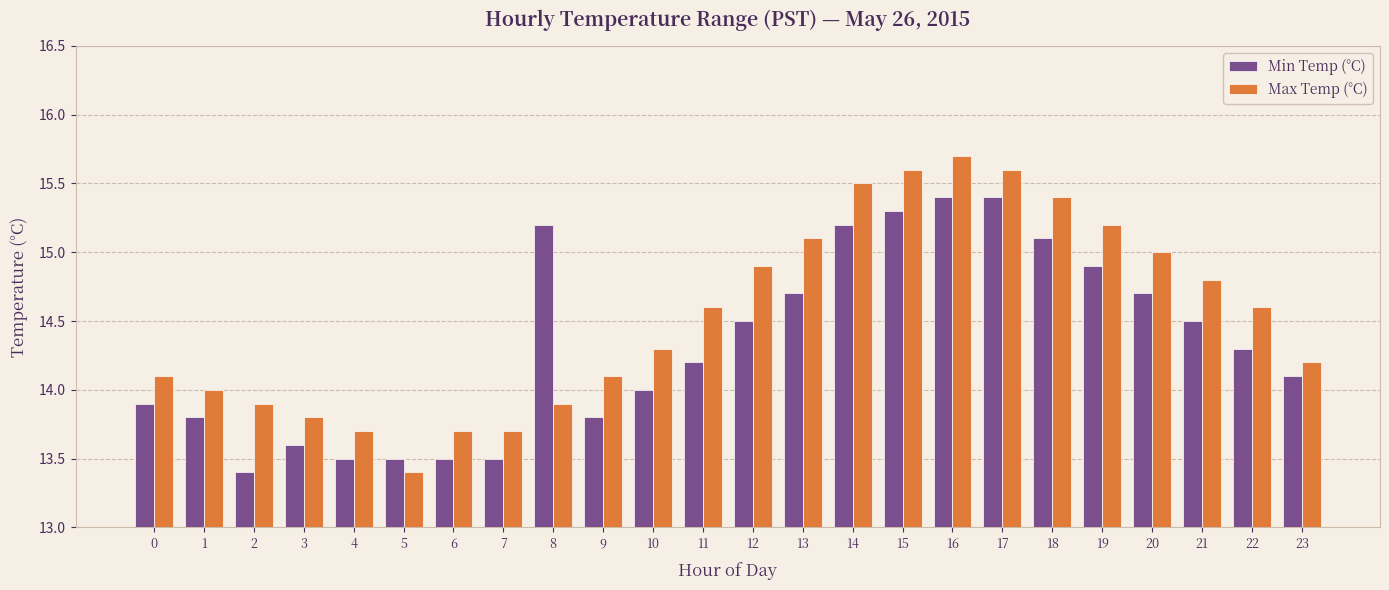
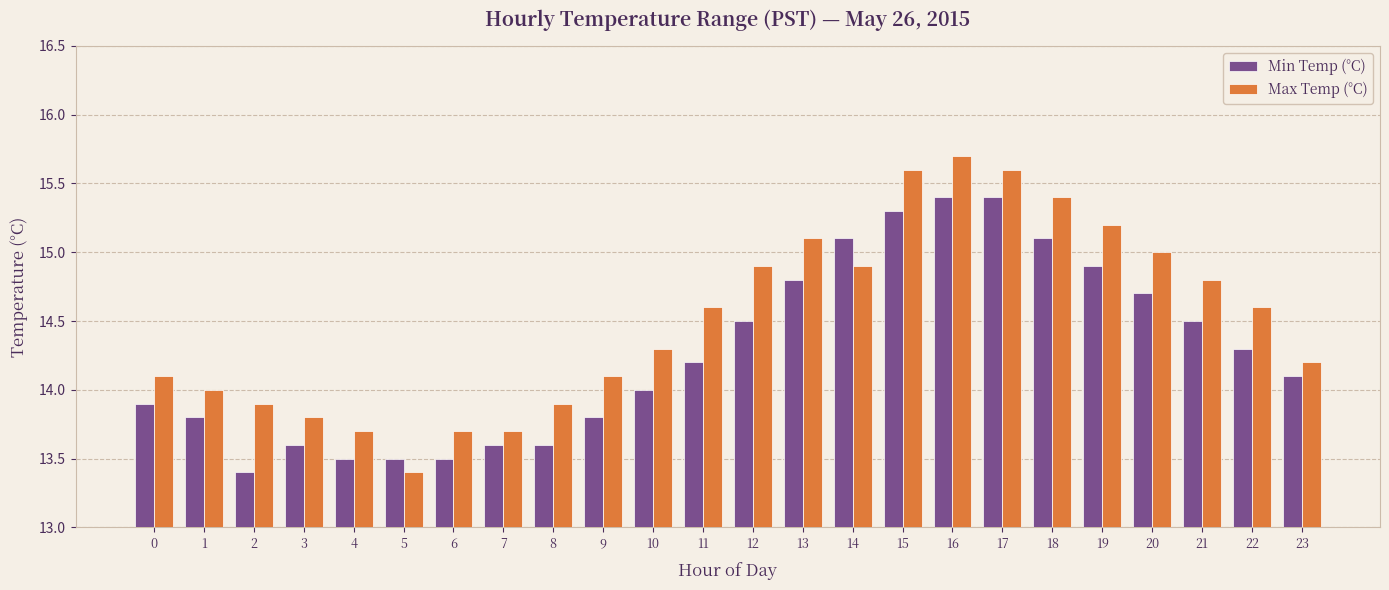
Min Temp (°C), 7: 13.5 -> 13.6
Min Temp (°C), 8: 15.2 -> 13.6
Min Temp (°C), 13: 14.7 -> 14.8
Min Temp (°C), 14: 15.2 -> 15.1
Max Temp (°C), 14: 15.5 -> 14.9
